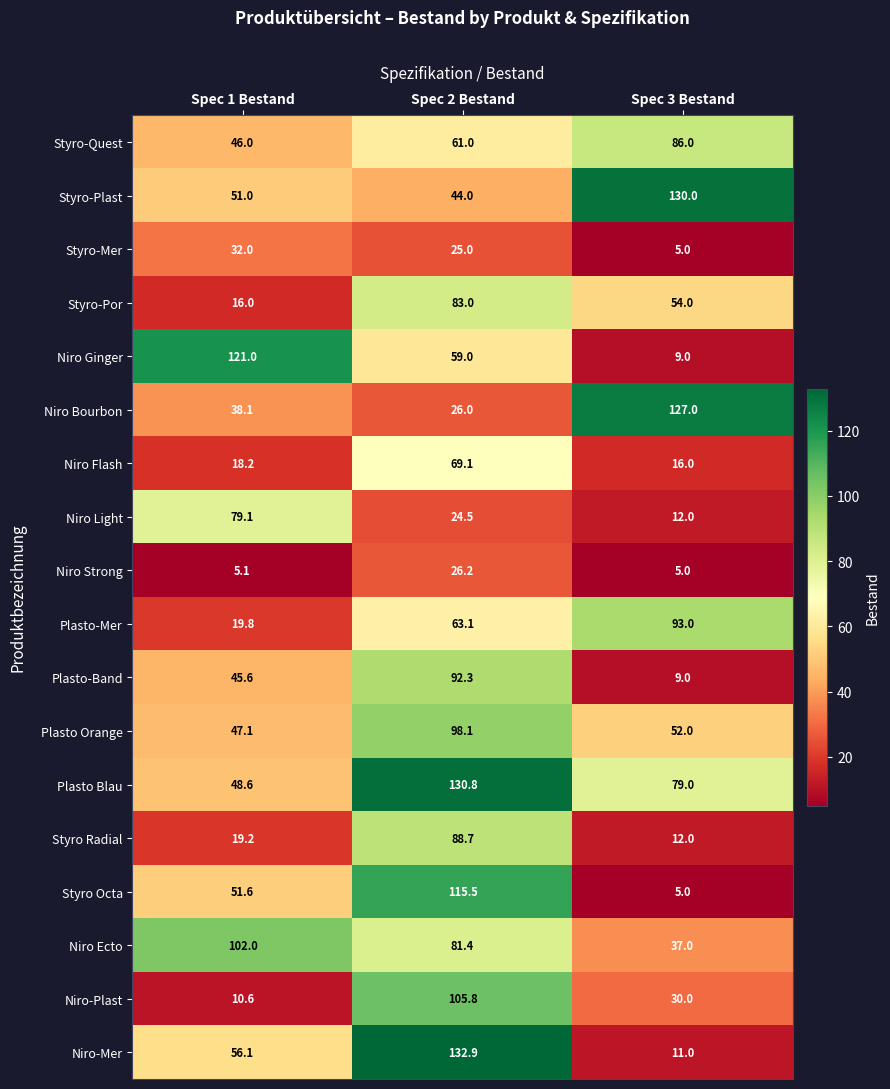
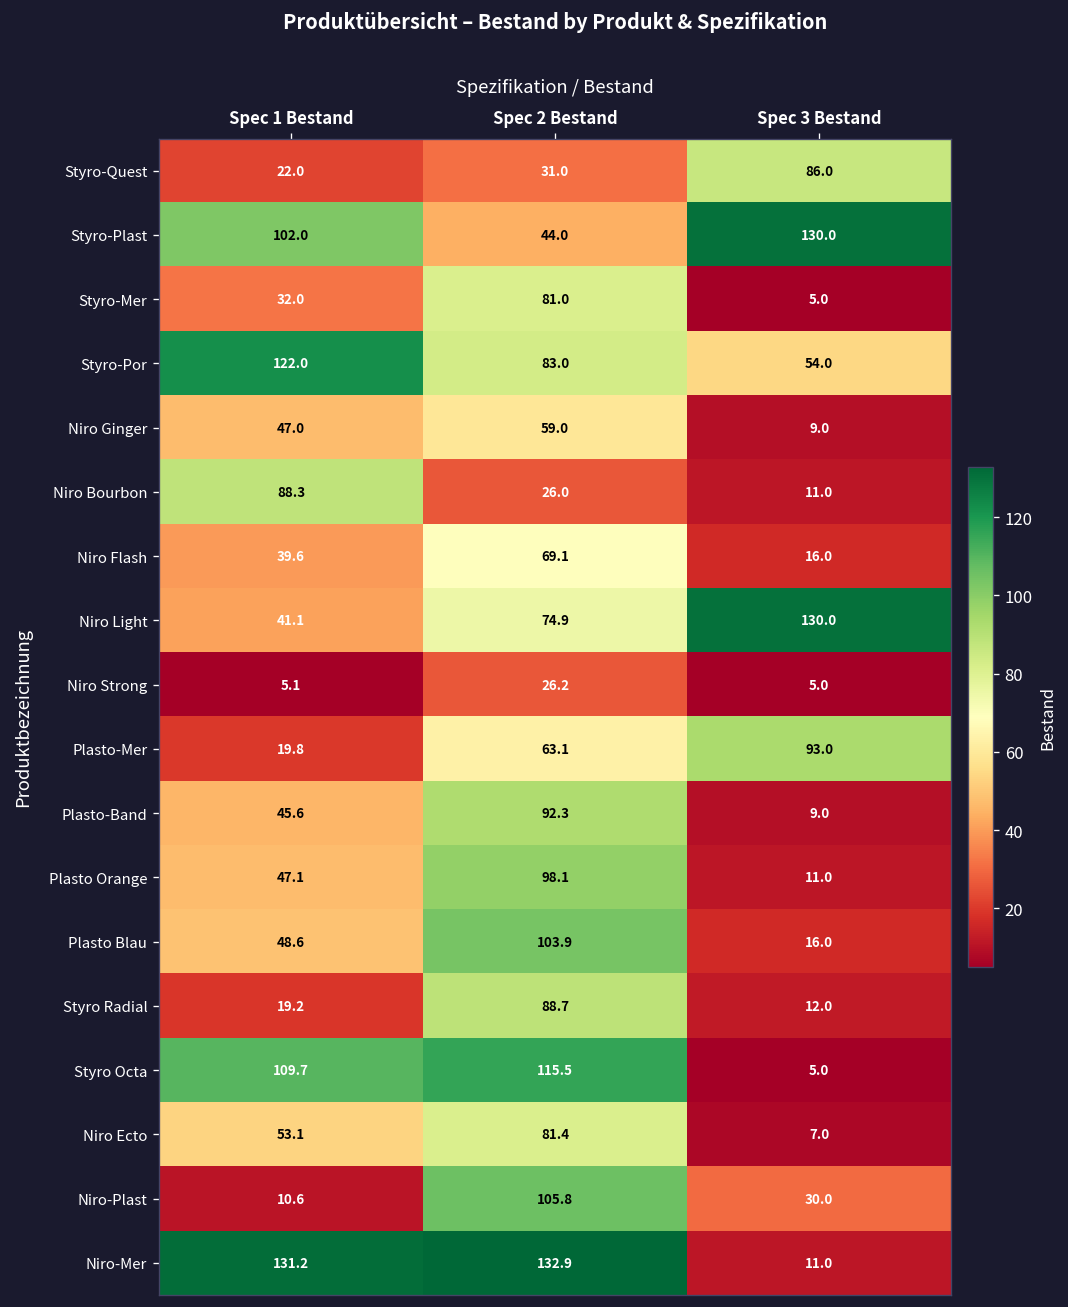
Styro-Quest, Spec 1 Bestand: 46.0 -> 22.0
Styro-Quest, Spec 2 Bestand: 61.0 -> 31.0
Styro-Plast, Spec 1 Bestand: 51.0 -> 102.0
Styro-Mer, Spec 2 Bestand: 25.0 -> 81.0
Styro-Por, Spec 1 Bestand: 16.0 -> 122.0
Niro Ginger, Spec 1 Bestand: 121.0 -> 47.0
Niro Bourbon, Spec 1 Bestand: 38.1 -> 88.3
Niro Bourbon, Spec 3 Bestand: 127.0 -> 11.0
Niro Flash, Spec 1 Bestand: 18.2 -> 39.6
Niro Light, Spec 1 Bestand: 79.1 -> 41.1
Niro Light, Spec 2 Bestand: 24.5 -> 74.9
Niro Light, Spec 3 Bestand: 12.0 -> 130.0
Plasto Orange, Spec 3 Bestand: 52.0 -> 11.0
Plasto Blau, Spec 2 Bestand: 130.8 -> 103.9
Plasto Blau, Spec 3 Bestand: 79.0 -> 16.0
Styro Octa, Spec 1 Bestand: 51.6 -> 109.7
Niro Ecto, Spec 1 Bestand: 102.0 -> 53.1
Niro Ecto, Spec 3 Bestand: 37.0 -> 7.0
Niro-Mer, Spec 1 Bestand: 56.1 -> 131.2
